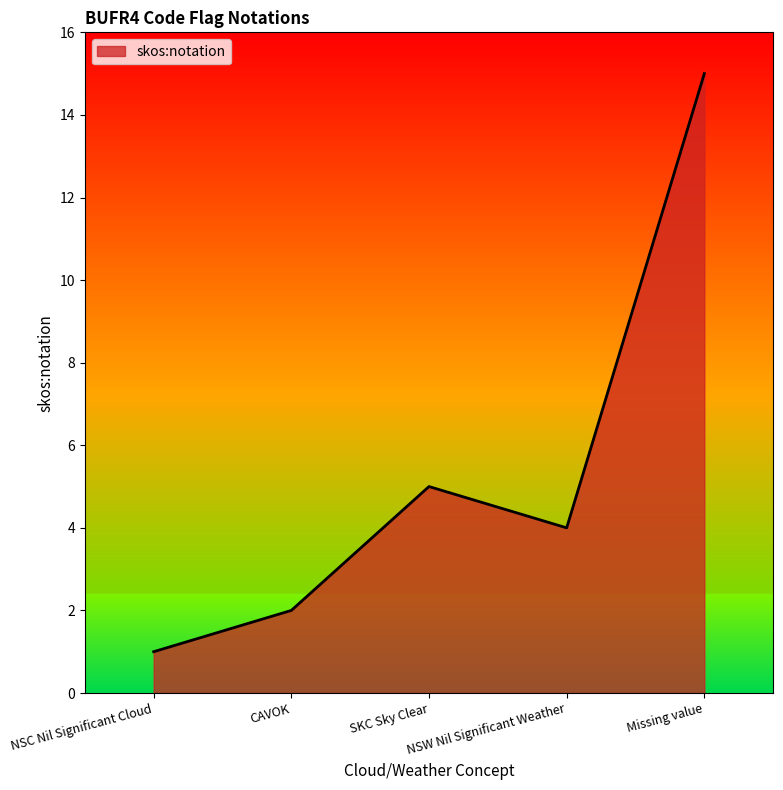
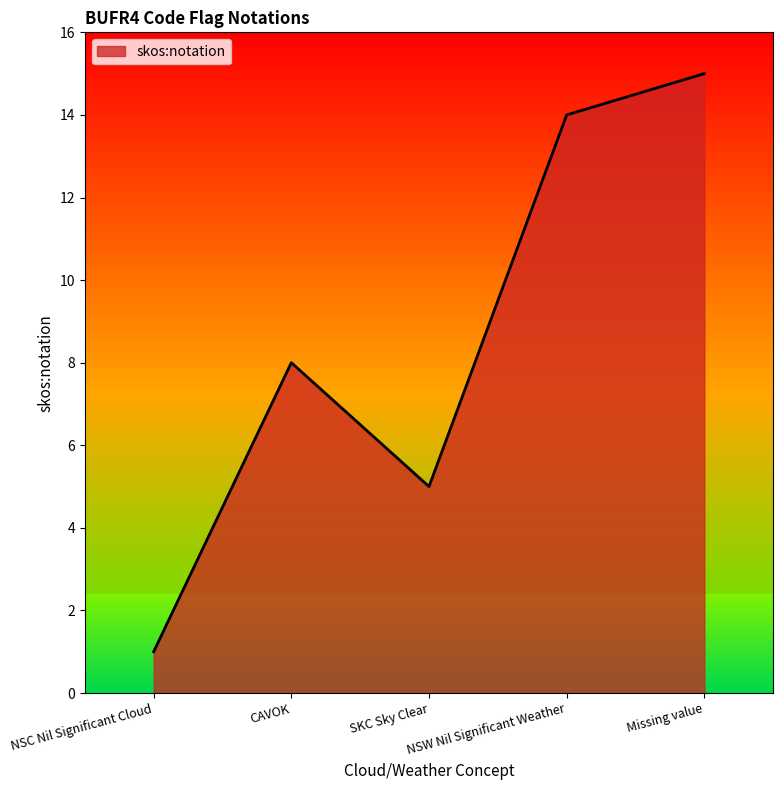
CAVOK: 2 -> 8
NSW Nil Significant Weather: 4 -> 14
